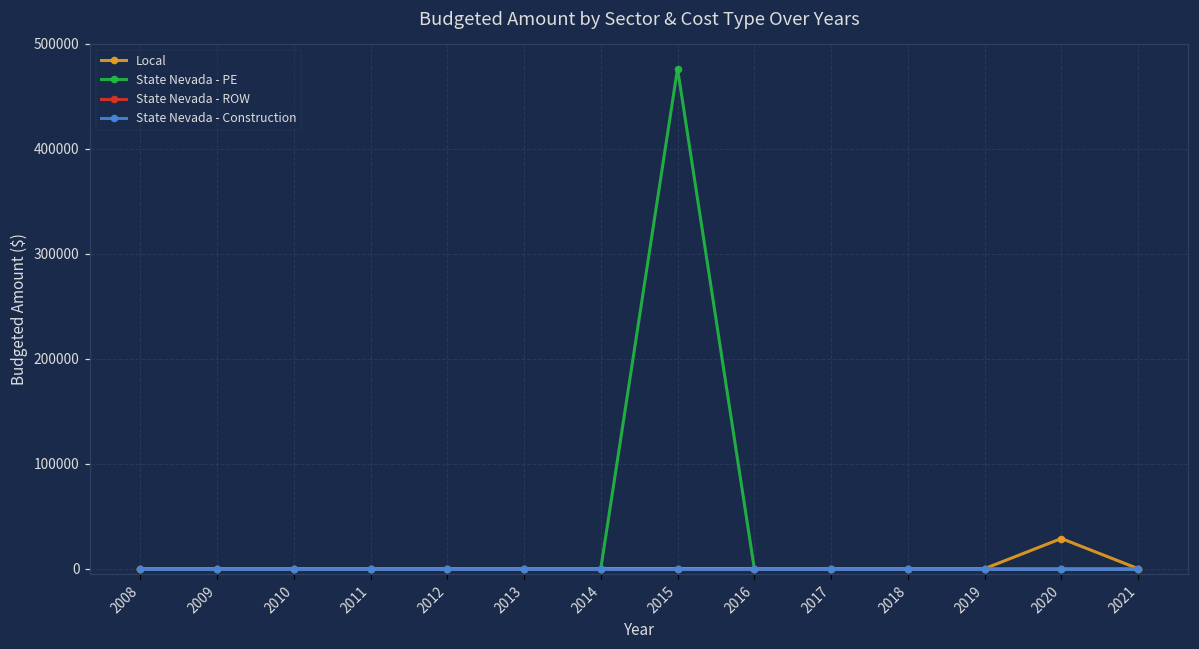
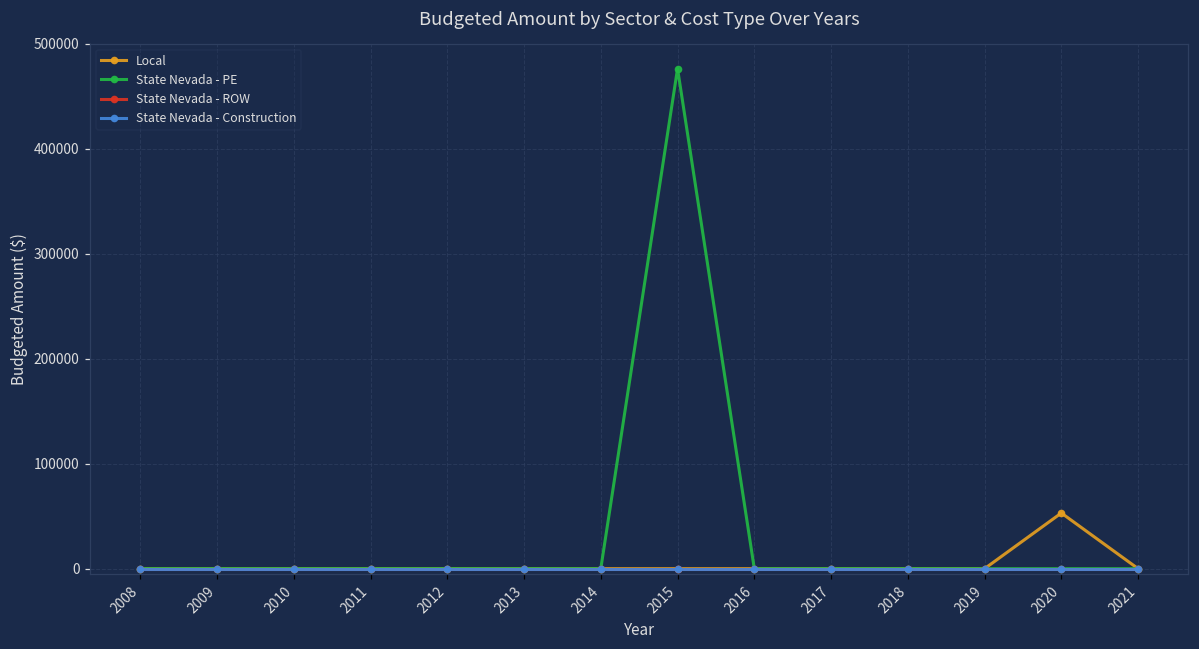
Local, 2020: 30000 -> 50000
